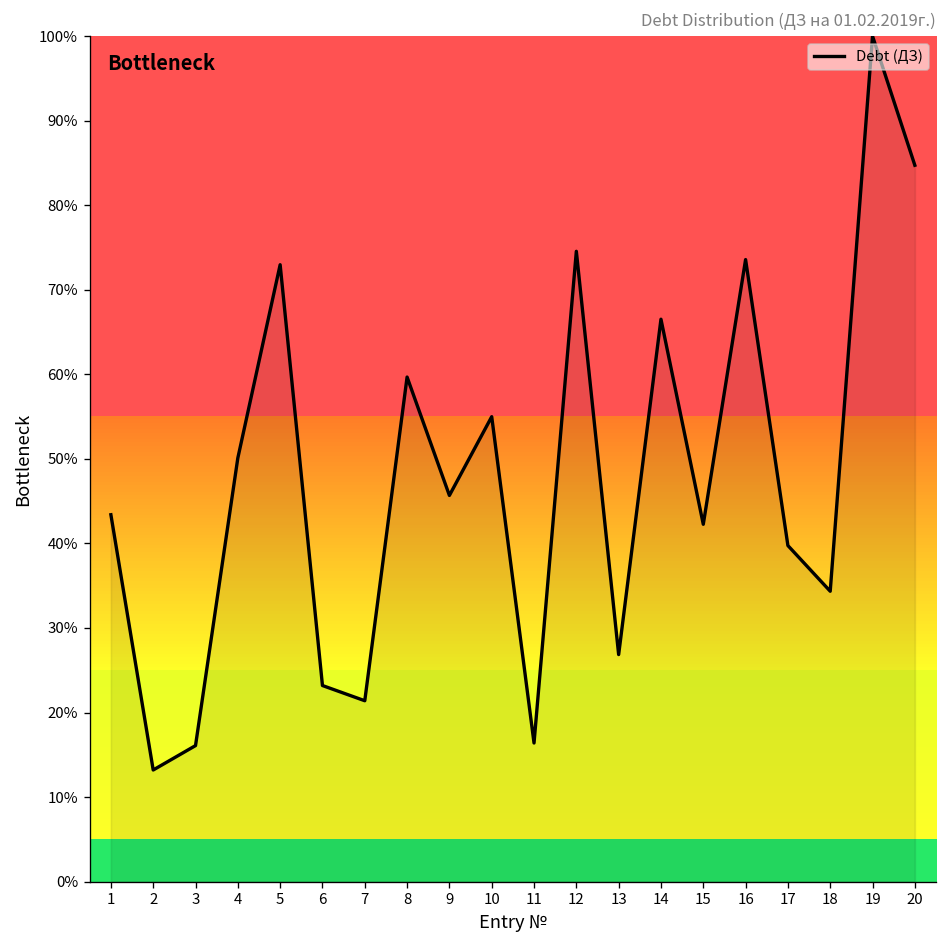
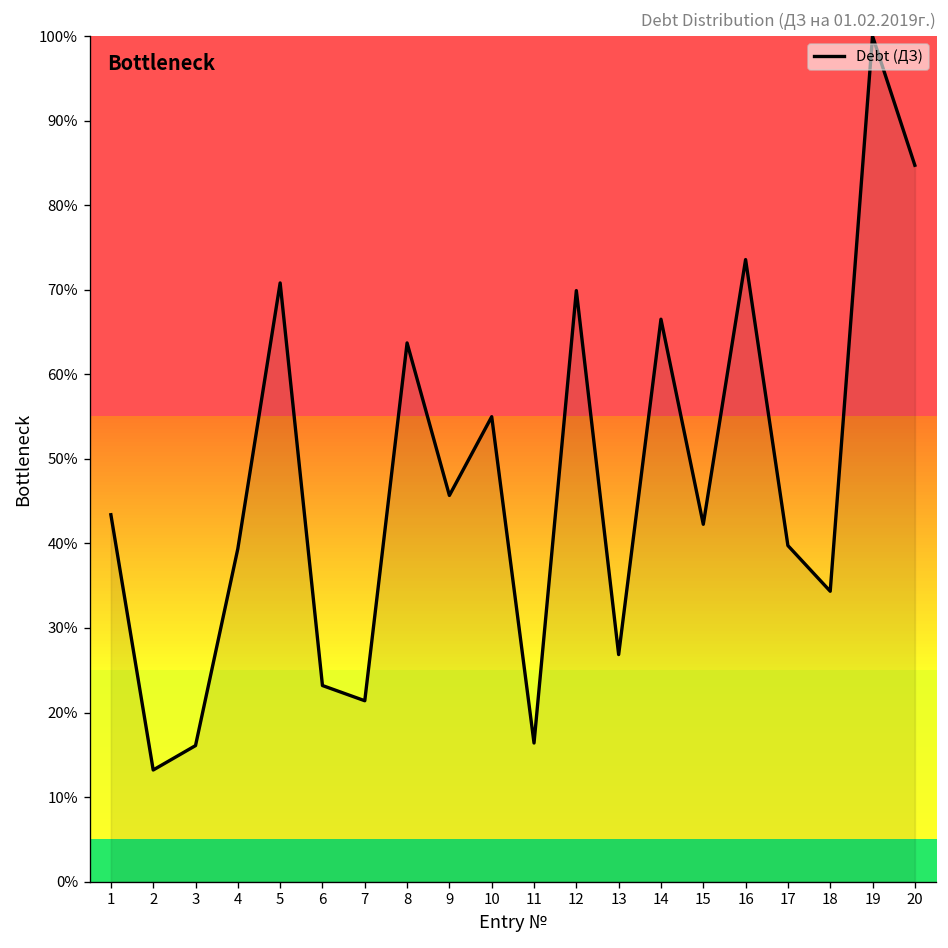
4: 50% -> 39%
5: 73% -> 71%
8: 60% -> 64%
12: 75% -> 70%
